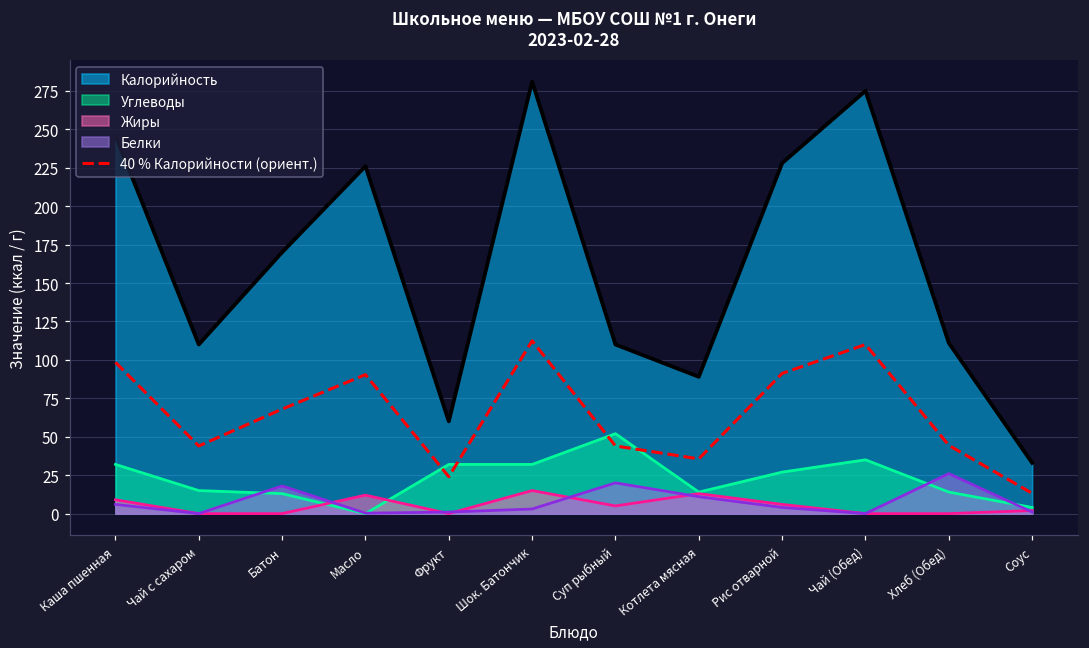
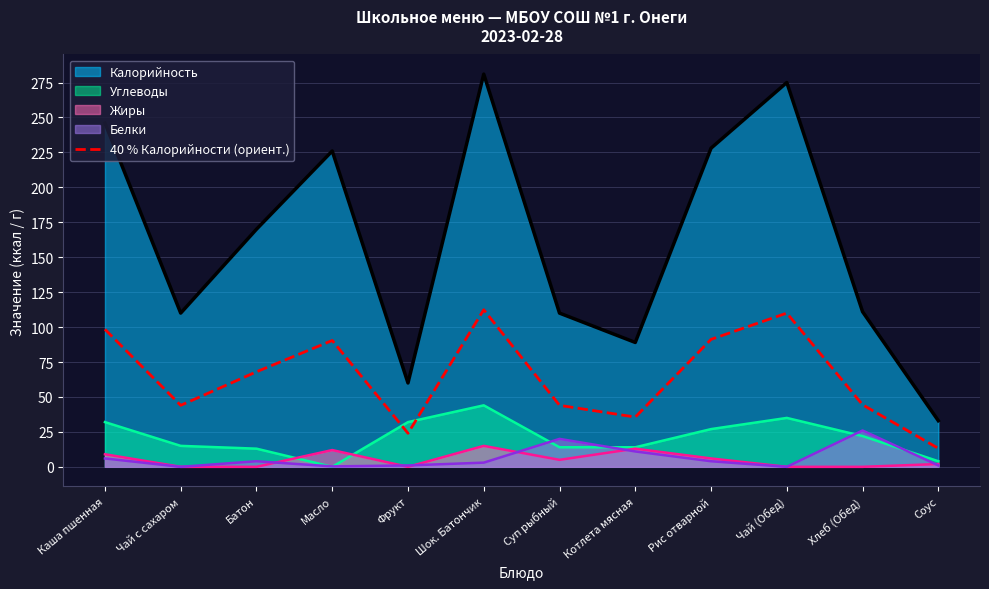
Белки, Батон: 18 -> 4
Углеводы, Шок. Батончик: 32 -> 44
Углеводы, Суп рыбный: 52 -> 14
Углеводы, Хлеб (Обед): 14 -> 22
